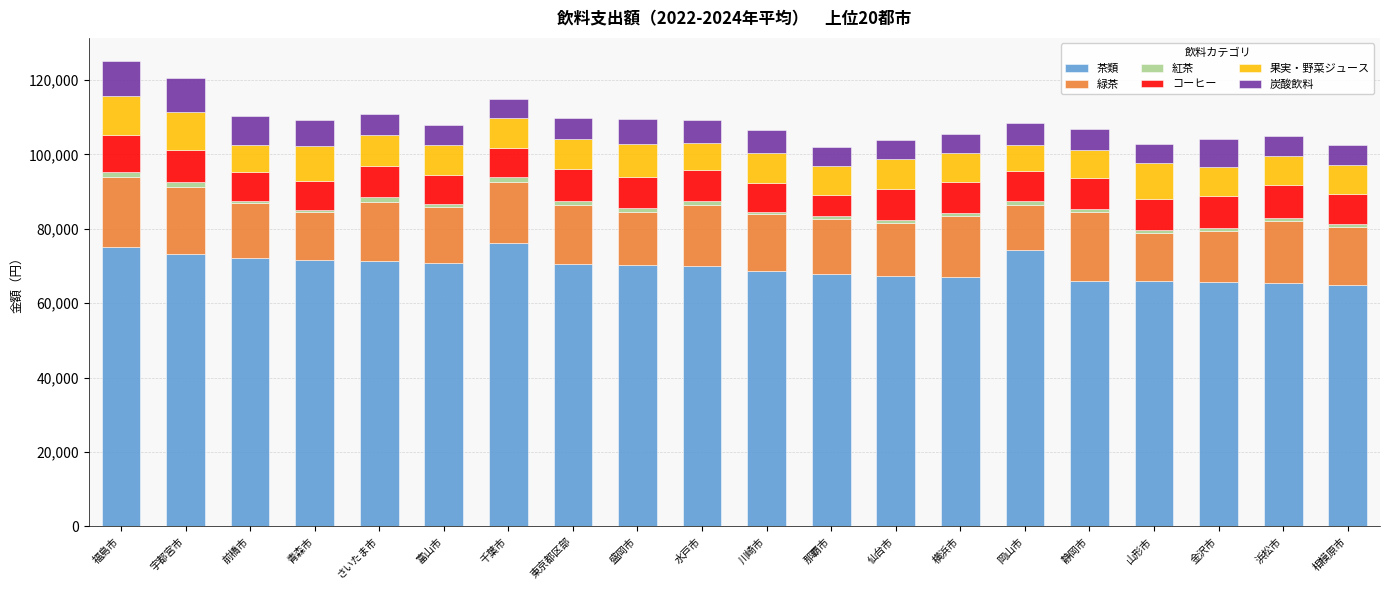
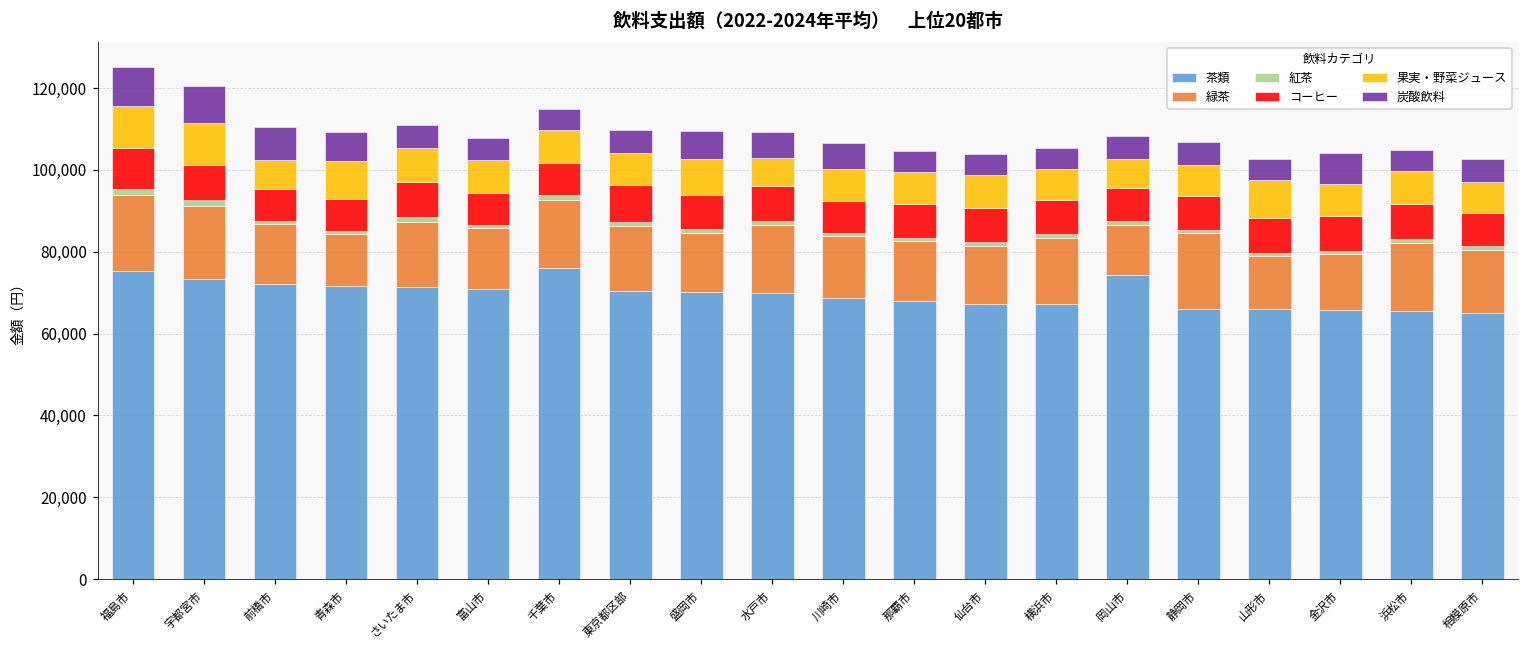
コーヒー, 那覇市: 6,000 -> 8,000
